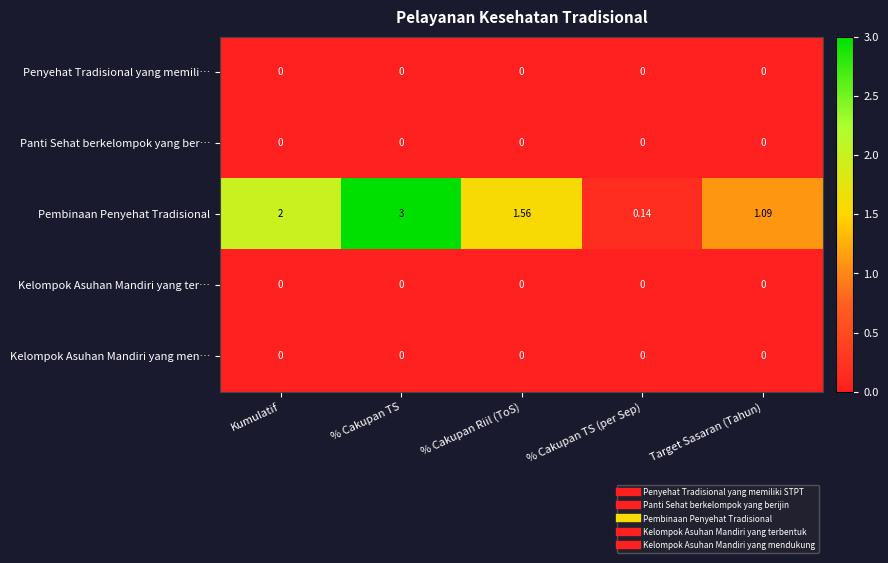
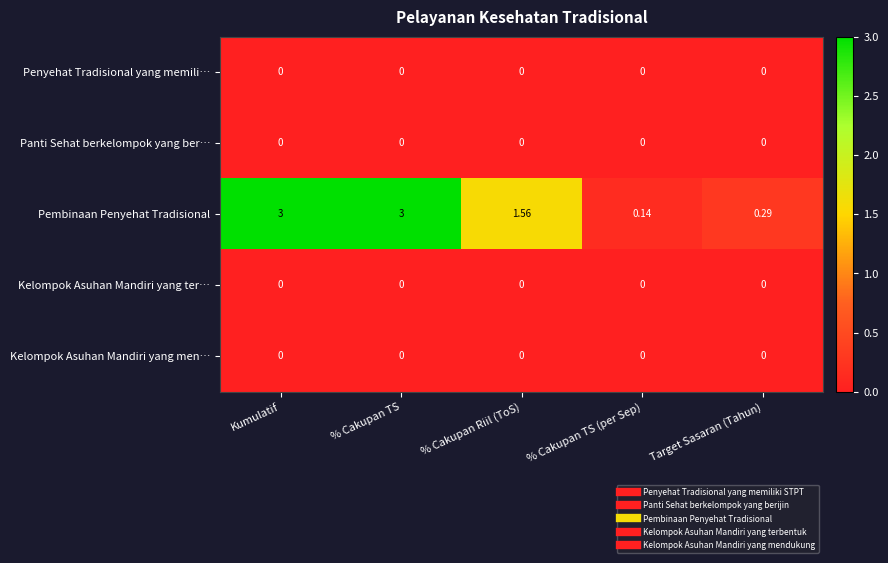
Pembinaan Penyehat Tradisional, Kumulatif: 2 -> 3
Pembinaan Penyehat Tradisional, Target Sasaran (Tahun): 1.09 -> 0.29
